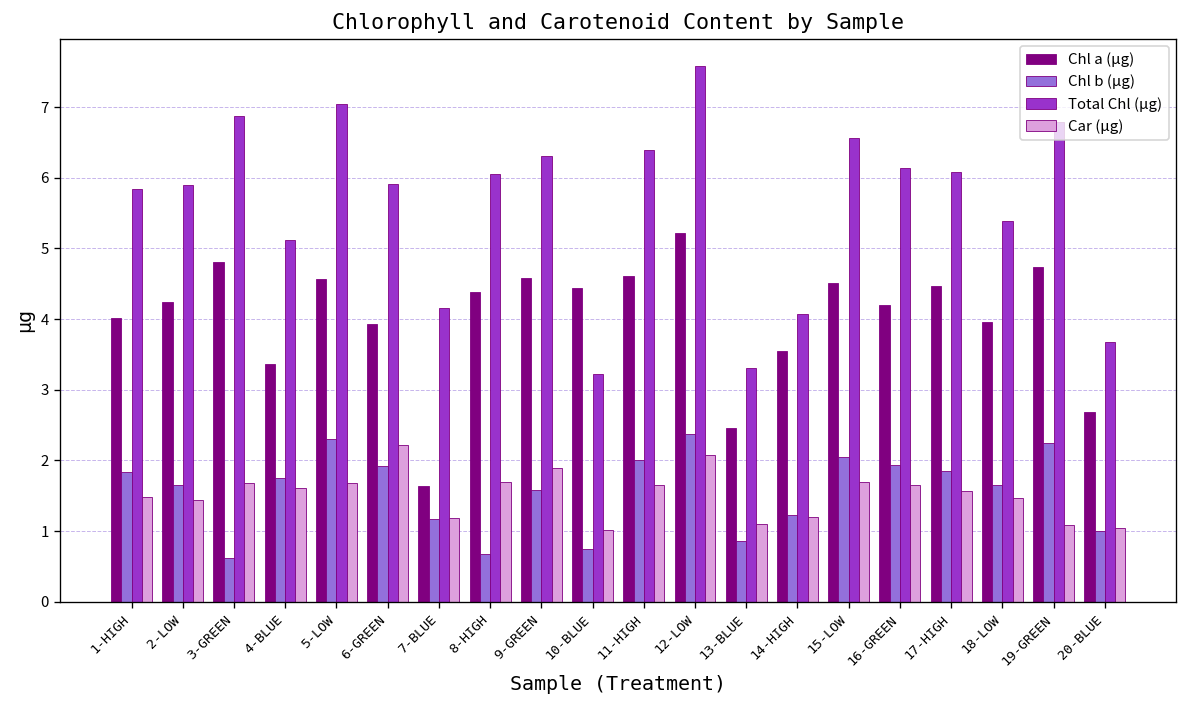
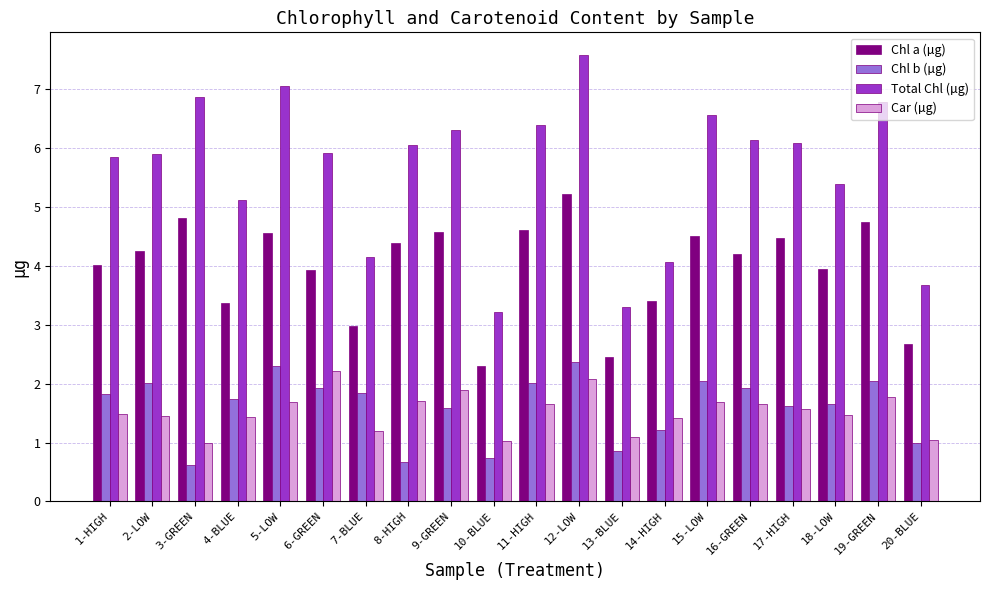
Chl b (µg), 2-LOW: 1.6 -> 2.0
Car (µg), 3-GREEN: 1.7 -> 1.0
Car (µg), 4-BLUE: 1.6 -> 1.4
Chl a (µg), 7-BLUE: 1.6 -> 3.0
Chl b (µg), 7-BLUE: 1.2 -> 1.8
Chl a (µg), 10-BLUE: 4.4 -> 2.3
Chl a (µg), 14-HIGH: 3.5 -> 3.4
Car (µg), 14-HIGH: 1.2 -> 1.4
Chl b (µg), 17-HIGH: 1.9 -> 1.6
Chl b (µg), 19-GREEN: 2.2 -> 2.0
Car (µg), 19-GREEN: 1.1 -> 1.8
